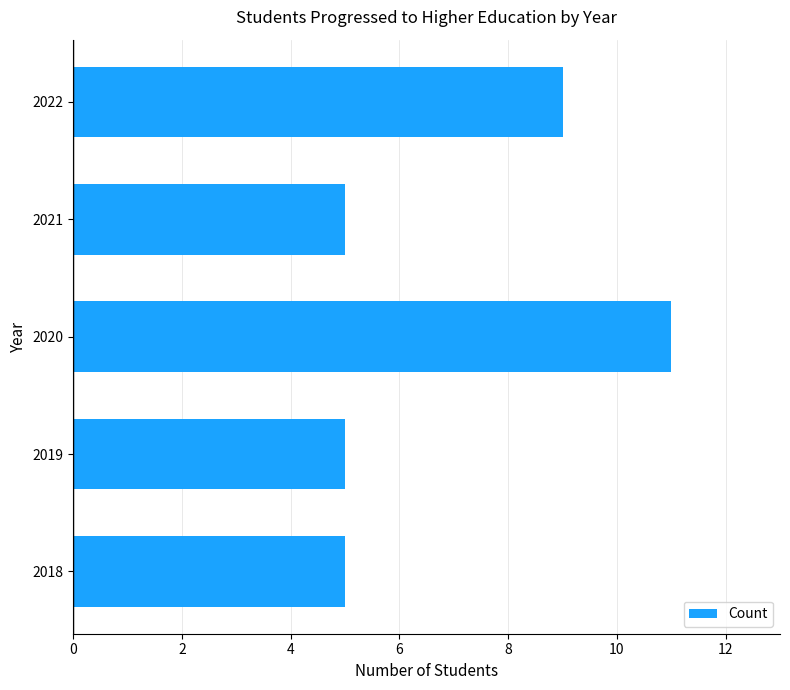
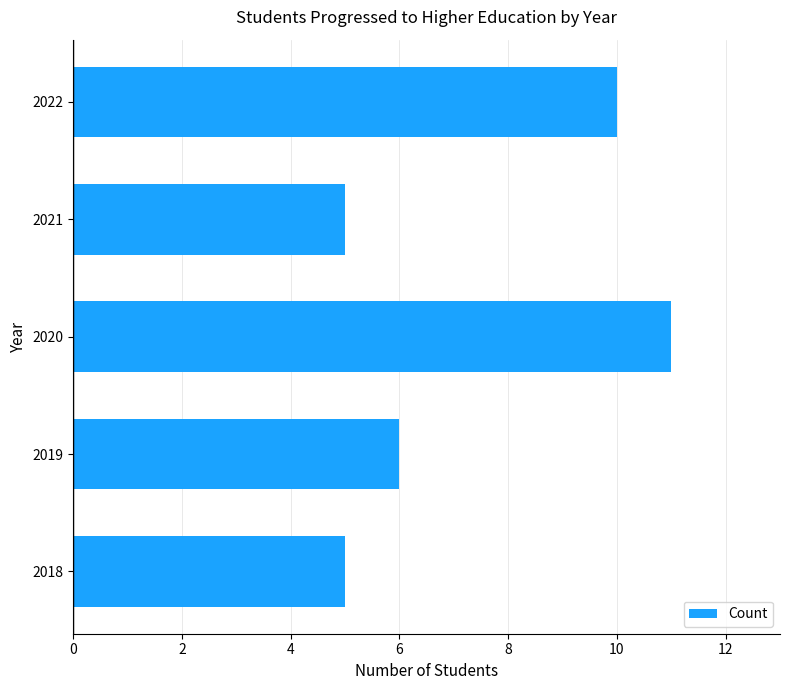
2022: 9 -> 10
2019: 5 -> 6
